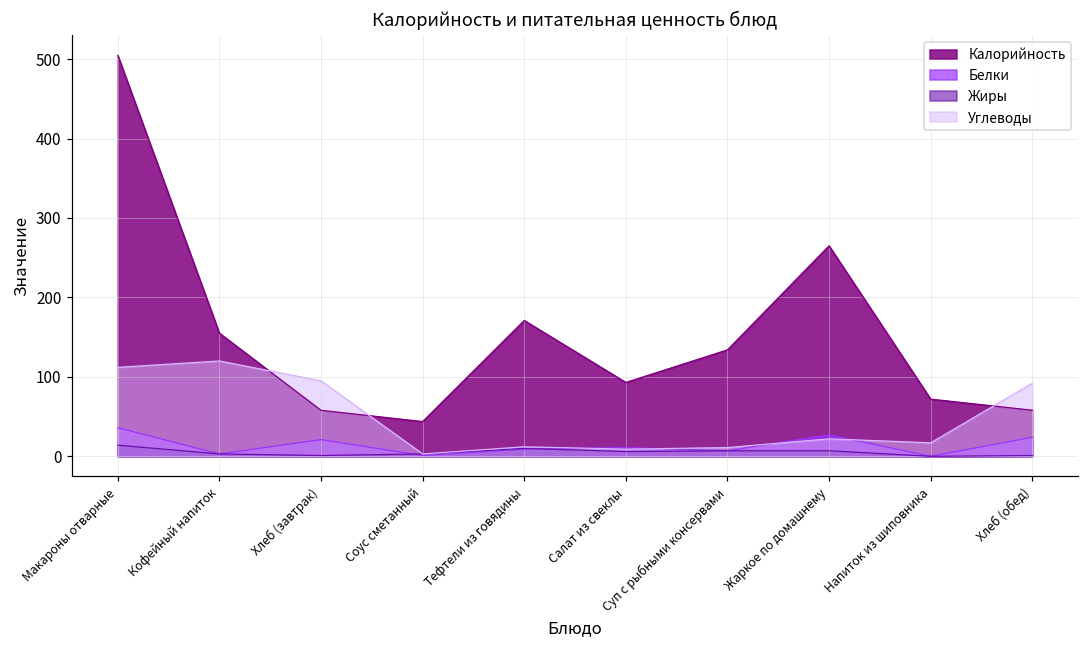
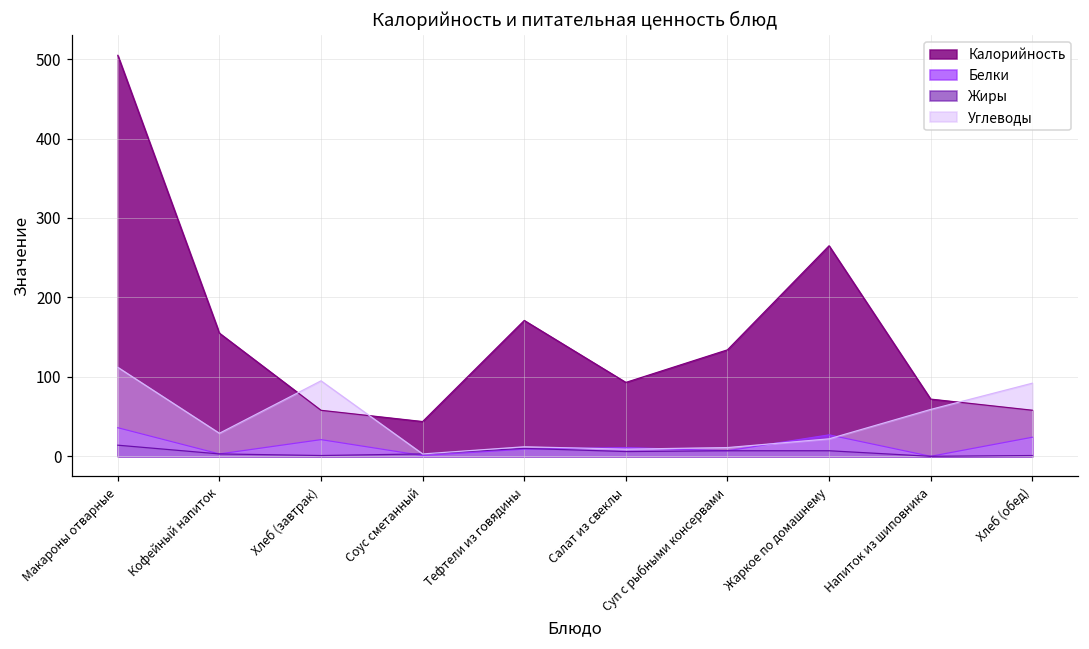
Углеводы, Кофейный напиток: 120 -> 30
Углеводы, Напиток из шиповника: 20 -> 60
